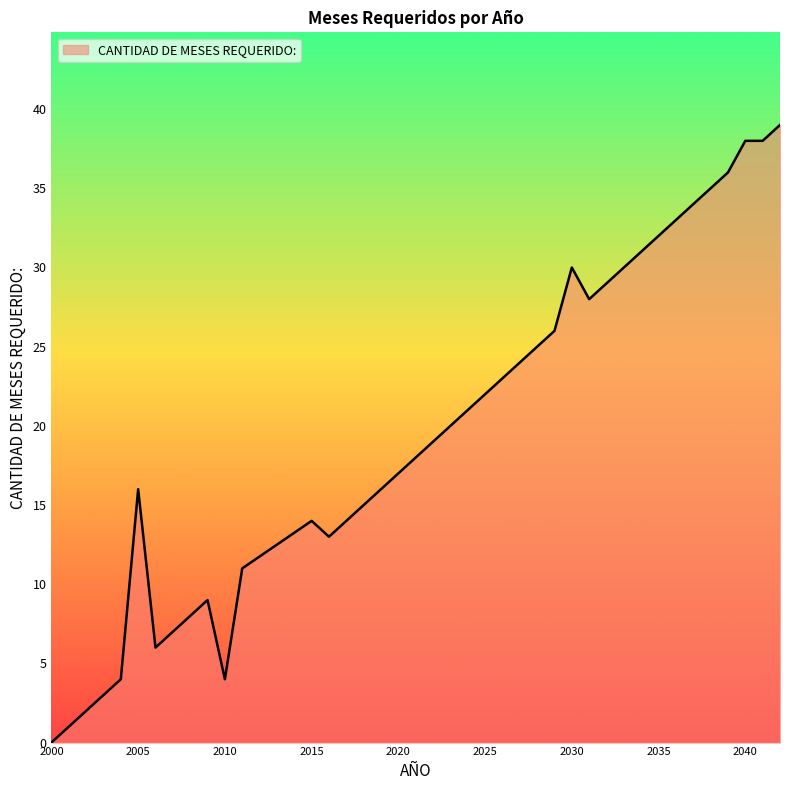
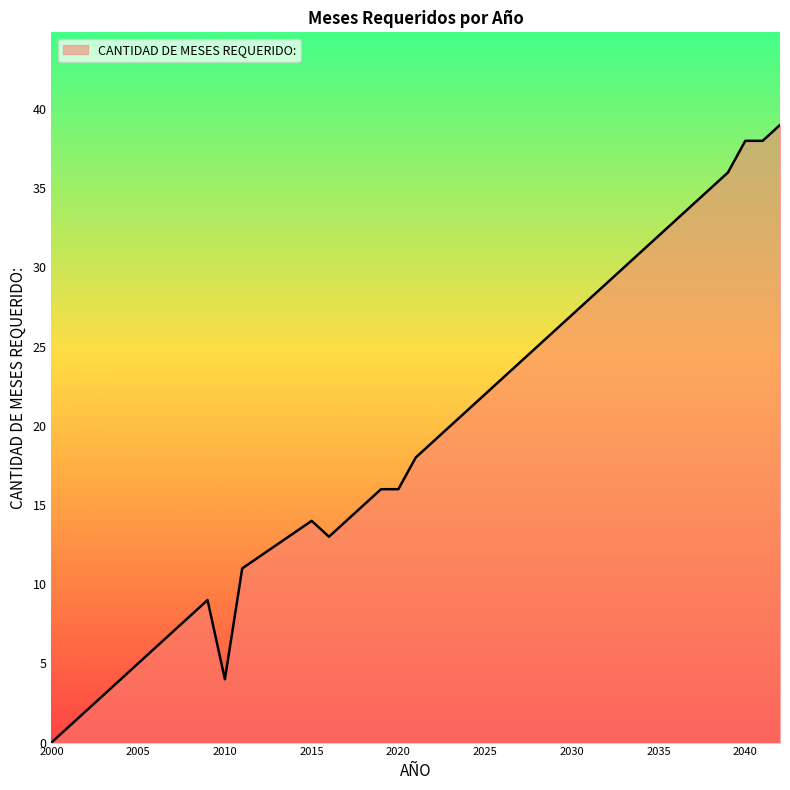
2005: 16 -> 5
2020: 17 -> 16
2030: 30 -> 27
